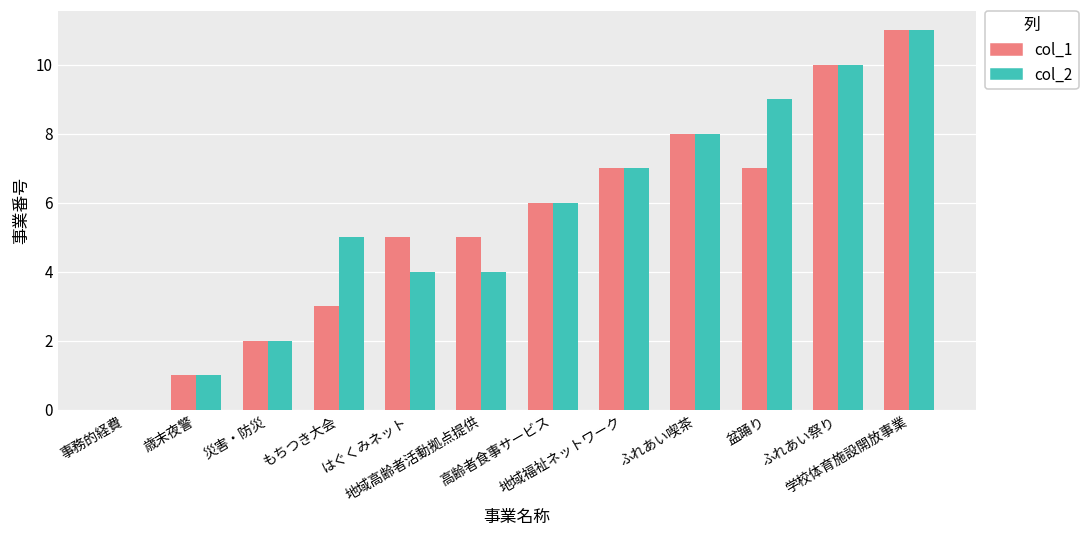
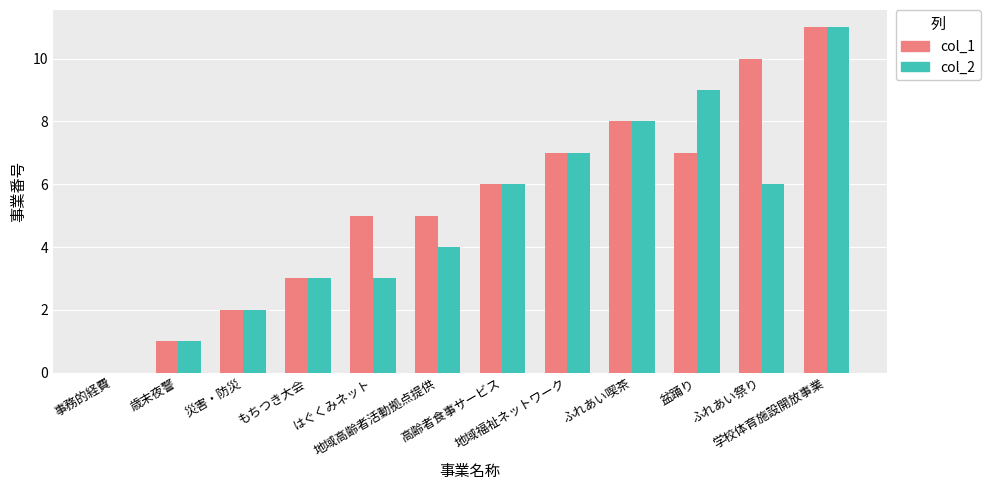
col_2, もちつき大会: 5 -> 3
col_2, はぐくみネット: 4 -> 3
col_2, ふれあい祭り: 10 -> 6
